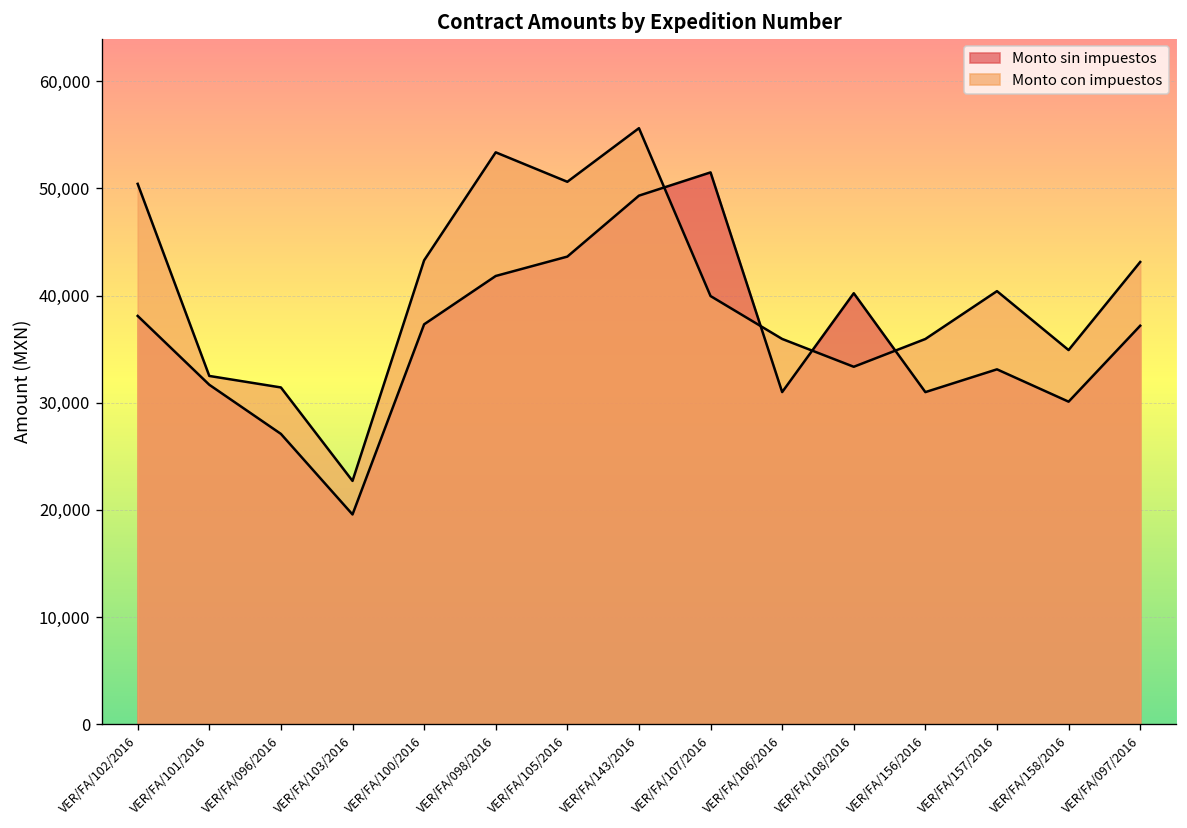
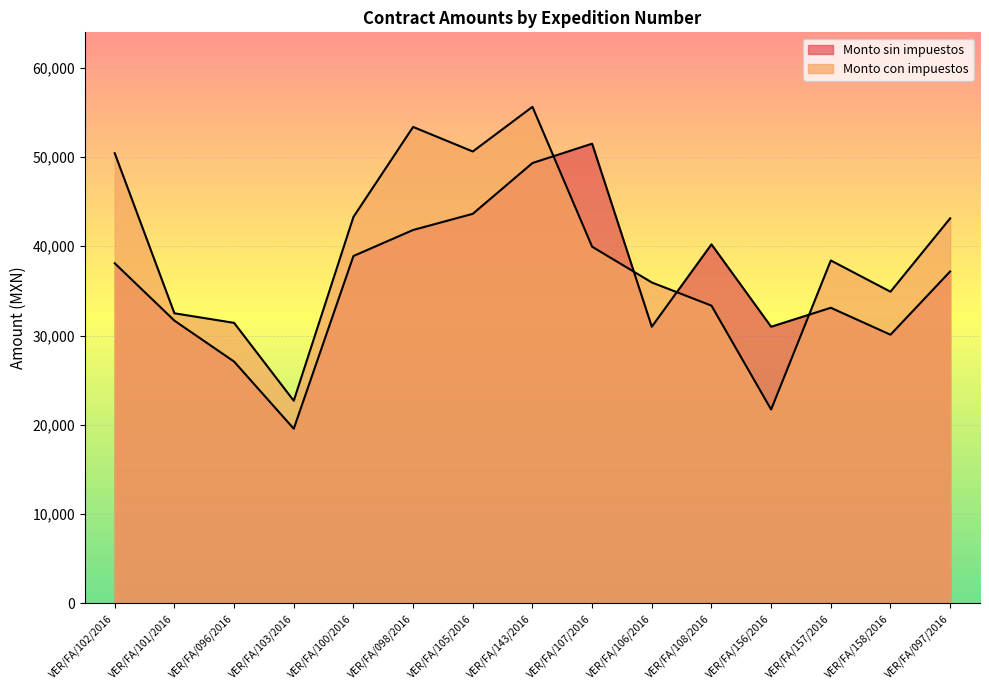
Monto sin impuestos, VER/FA/100/2016: 37,000 -> 39,000
Monto con impuestos, VER/FA/156/2016: 36,000 -> 22,000
Monto con impuestos, VER/FA/157/2016: 40,000 -> 38,000
